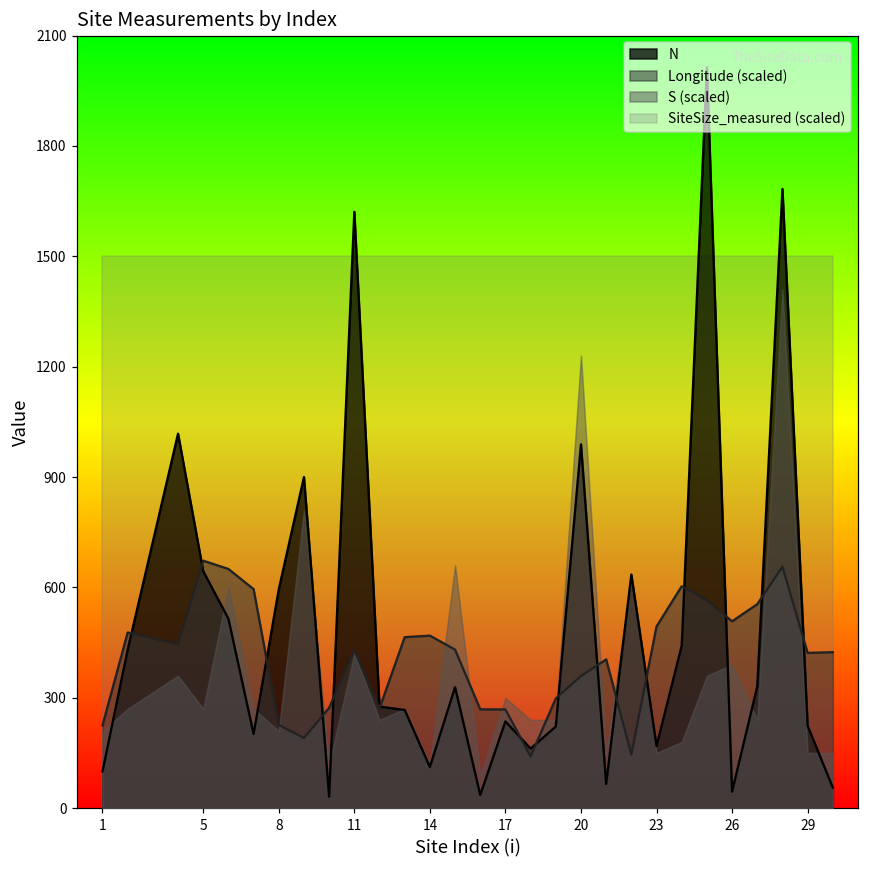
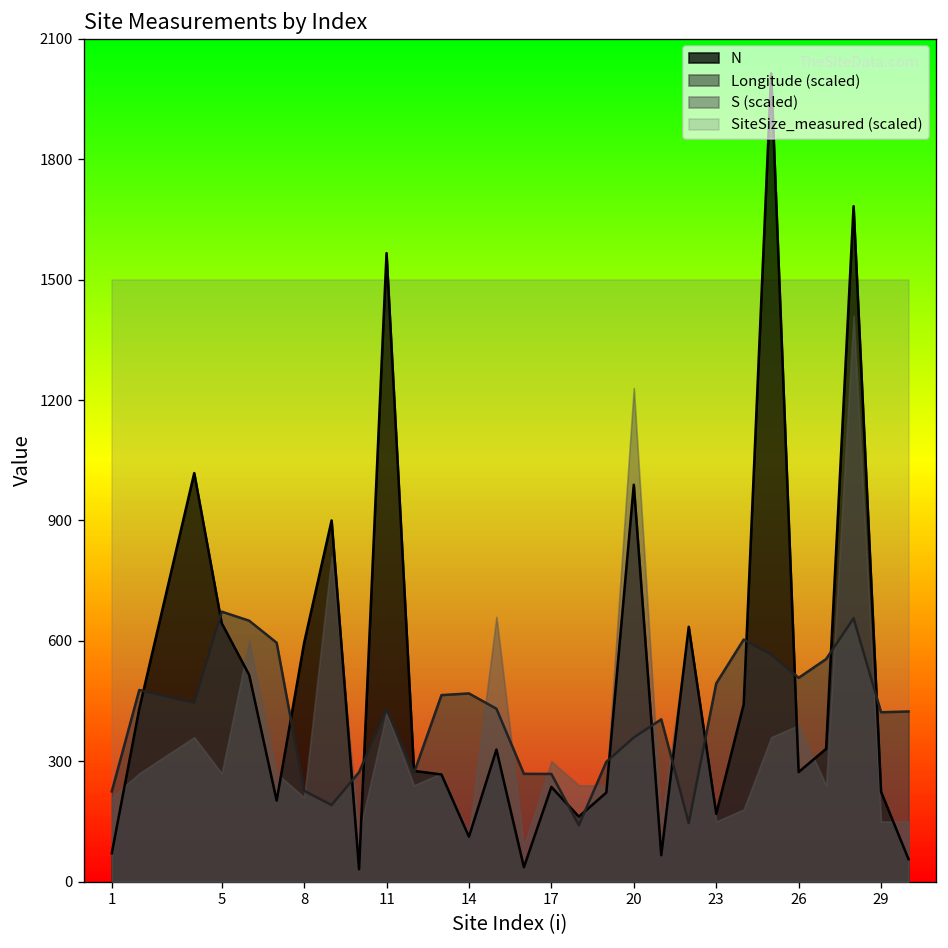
N, 1: 100 -> 70
N, 11: 1620 -> 1570
N, 26: 50 -> 270
